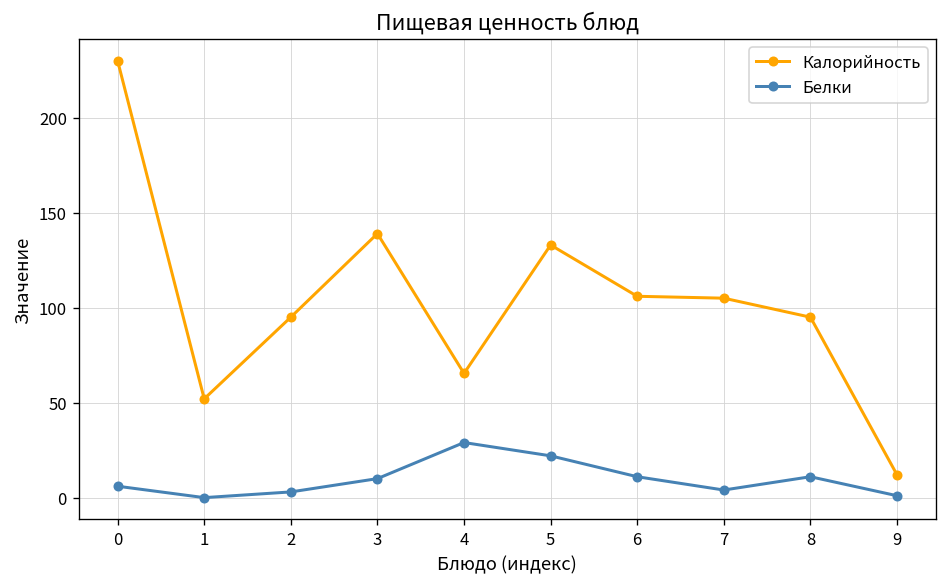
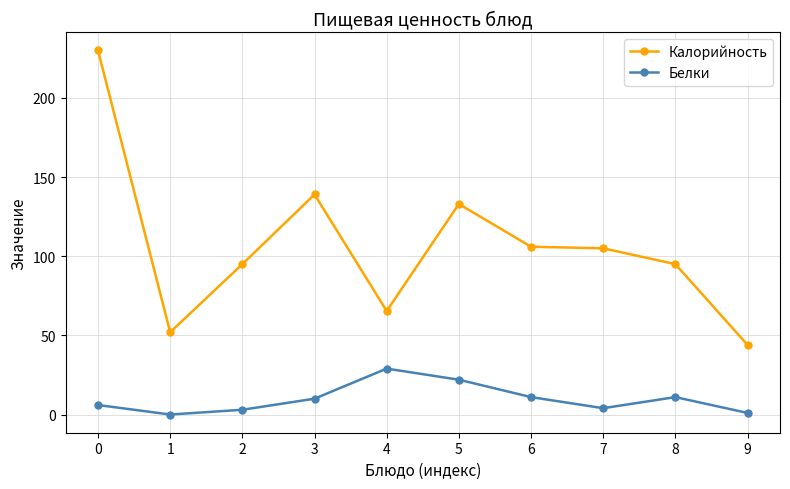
Калорийность, 9: 12 -> 44
